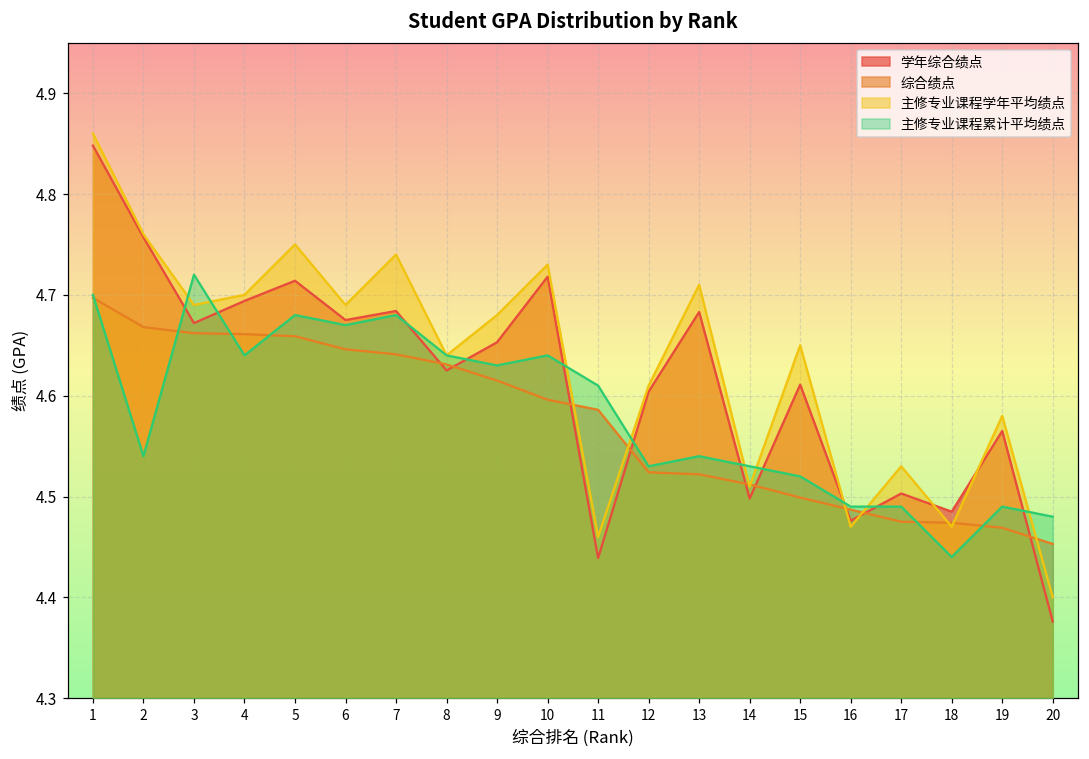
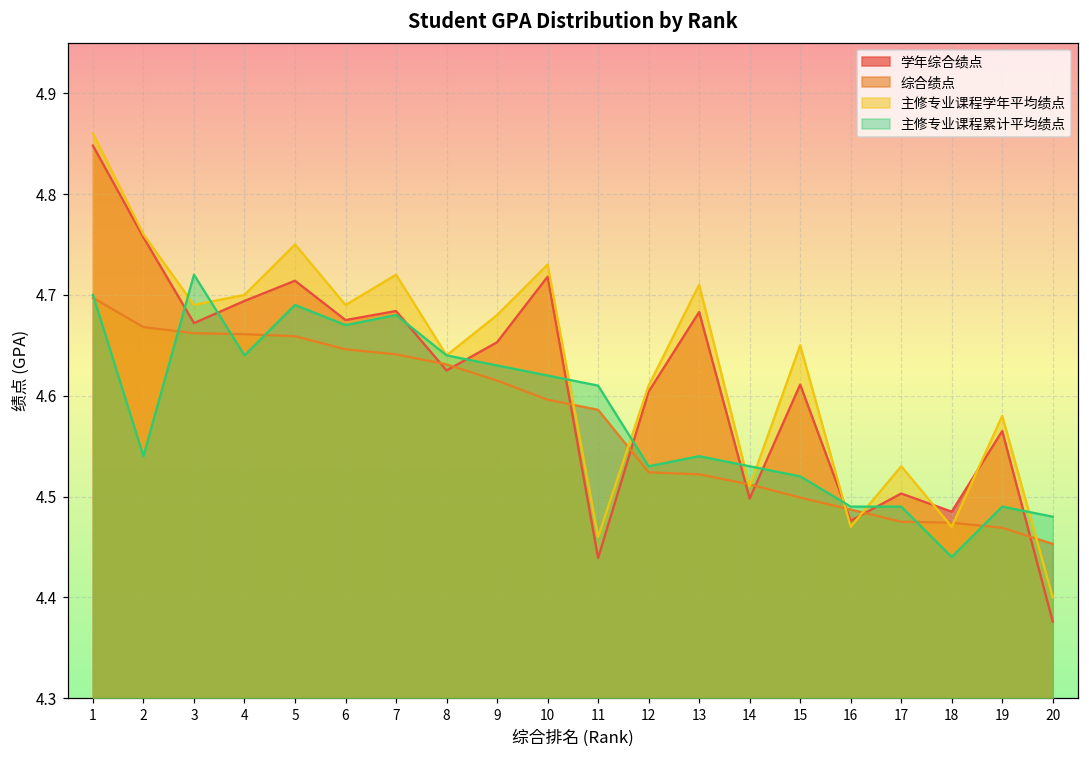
主修专业课程累计平均绩点, 5: 4.68 -> 4.69
主修专业课程学年平均绩点, 7: 4.74 -> 4.72
主修专业课程累计平均绩点, 10: 4.64 -> 4.62
